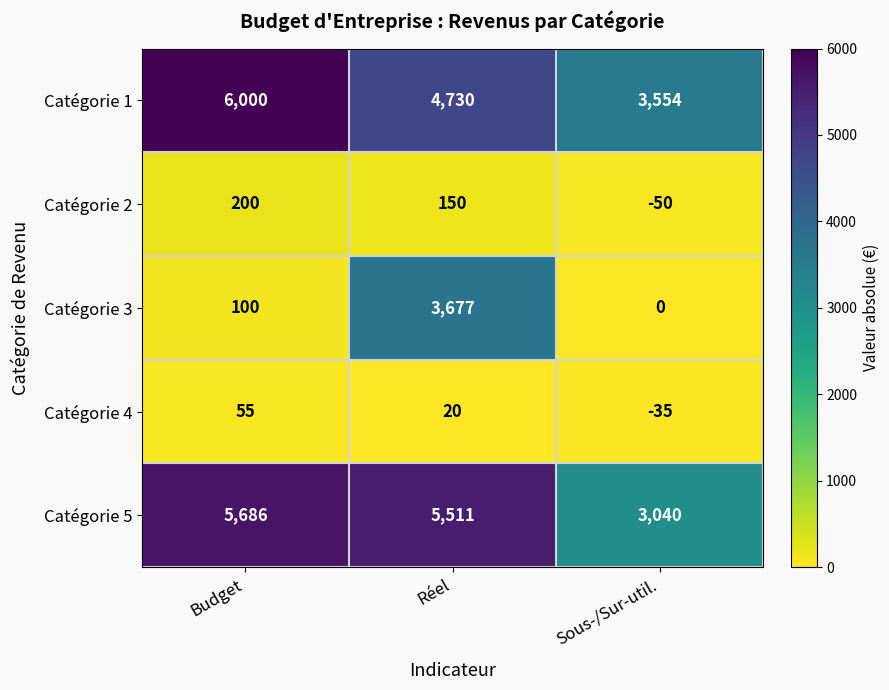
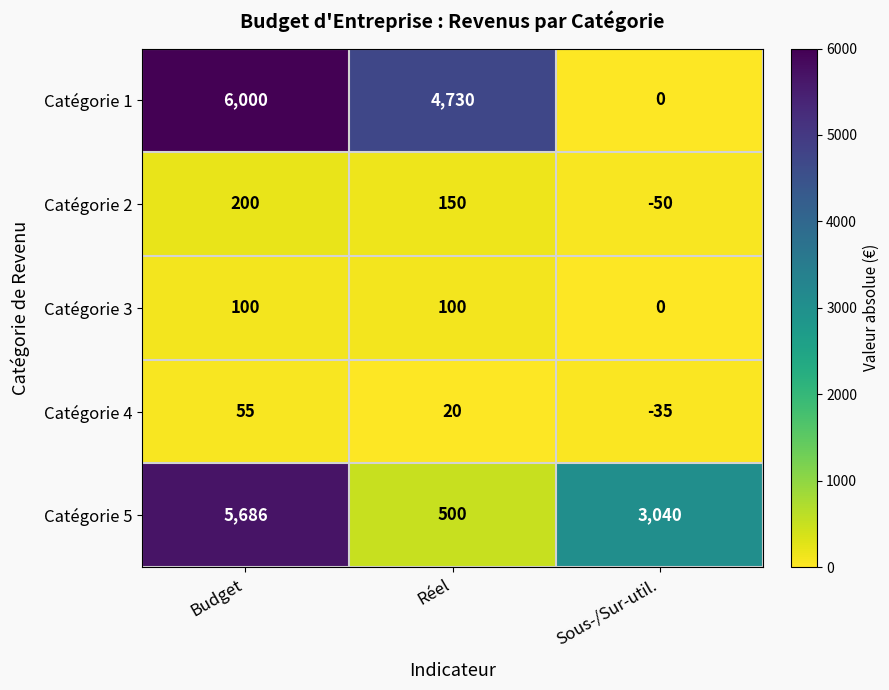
Catégorie 1, Sous-/Sur-util.: 3,554 -> 0
Catégorie 3, Réel: 3,677 -> 100
Catégorie 5, Réel: 5,511 -> 500
